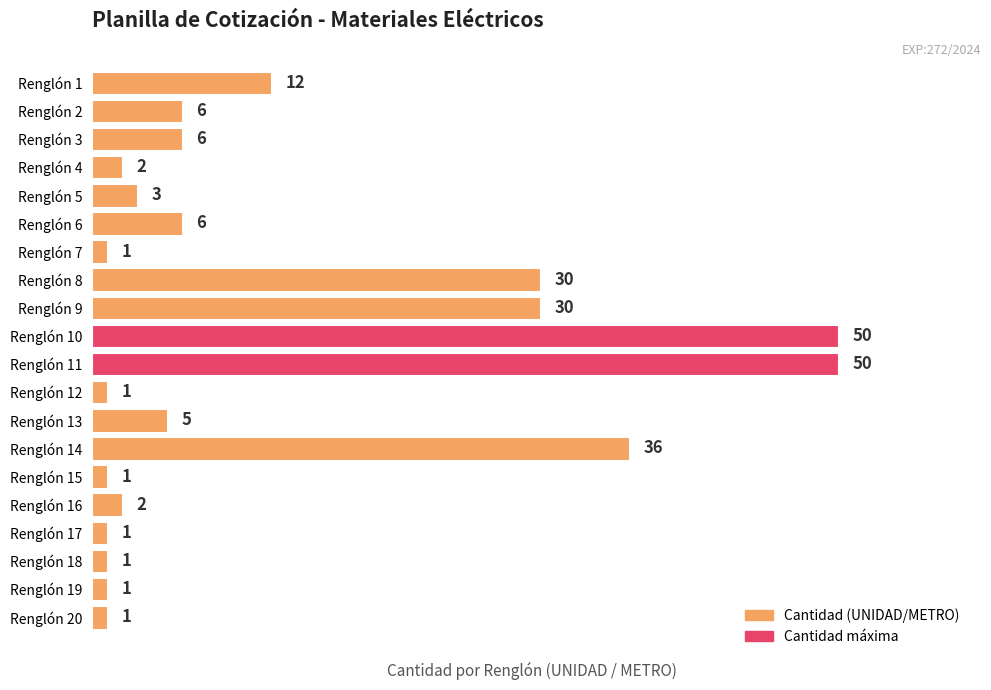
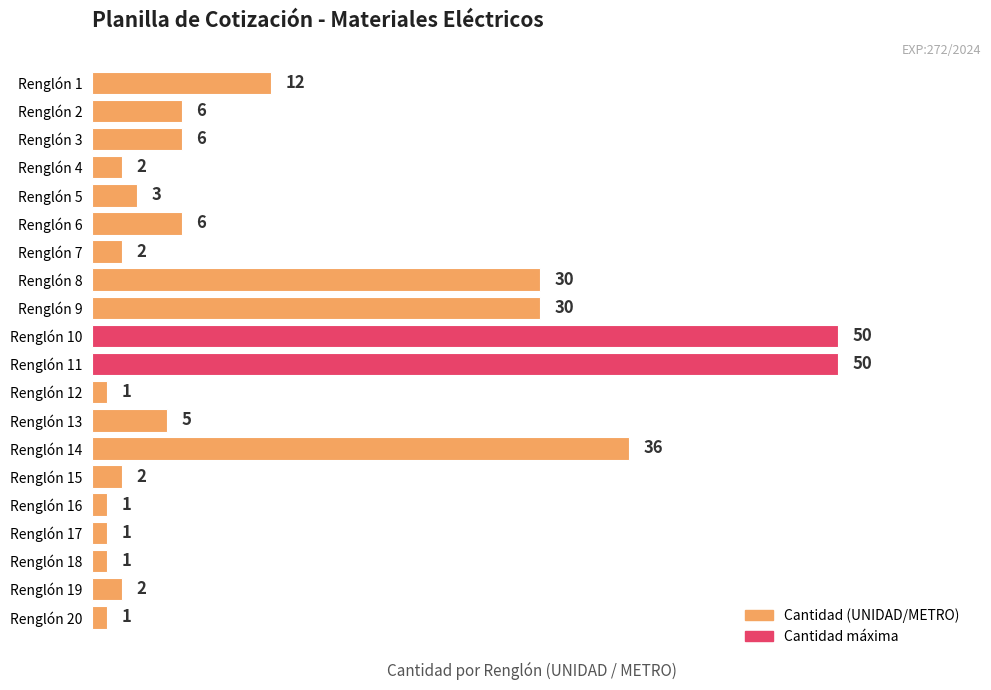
Renglón 7: 1 -> 2
Renglón 15: 1 -> 2
Renglón 16: 2 -> 1
Renglón 19: 1 -> 2
